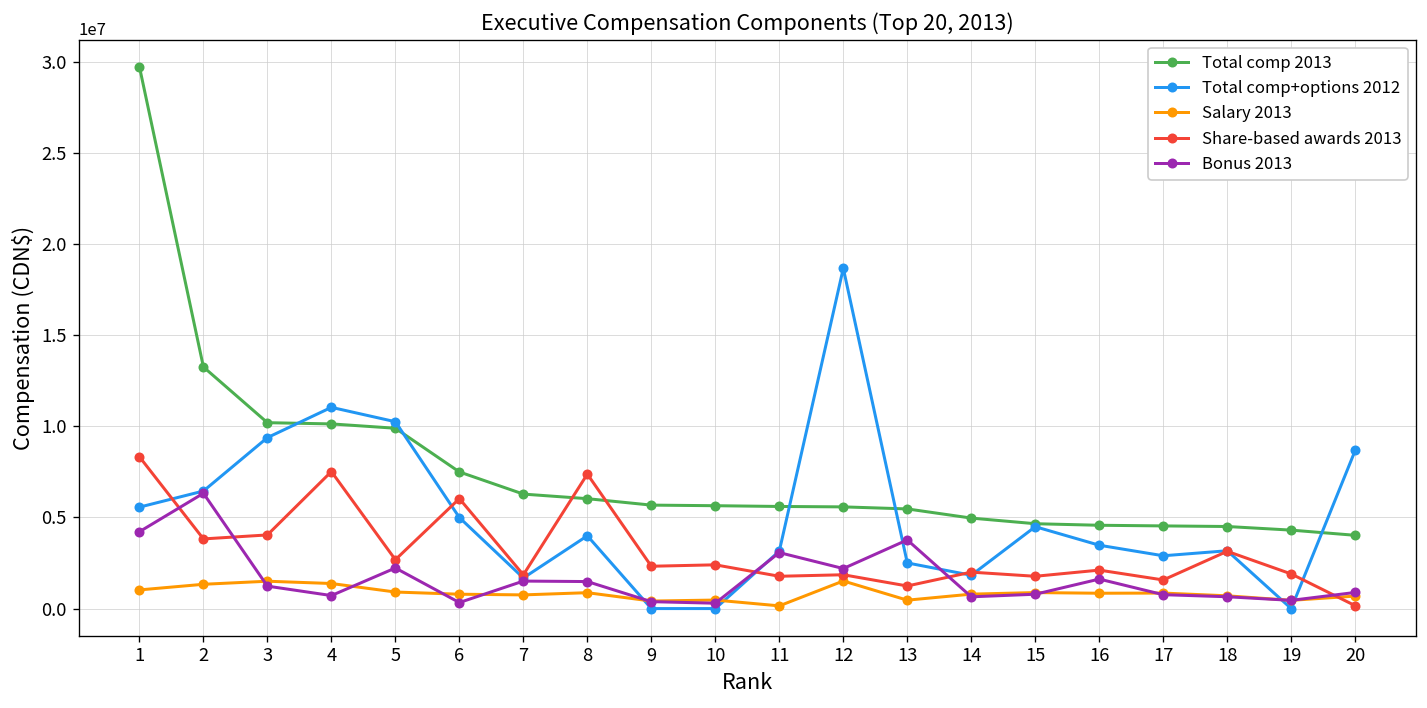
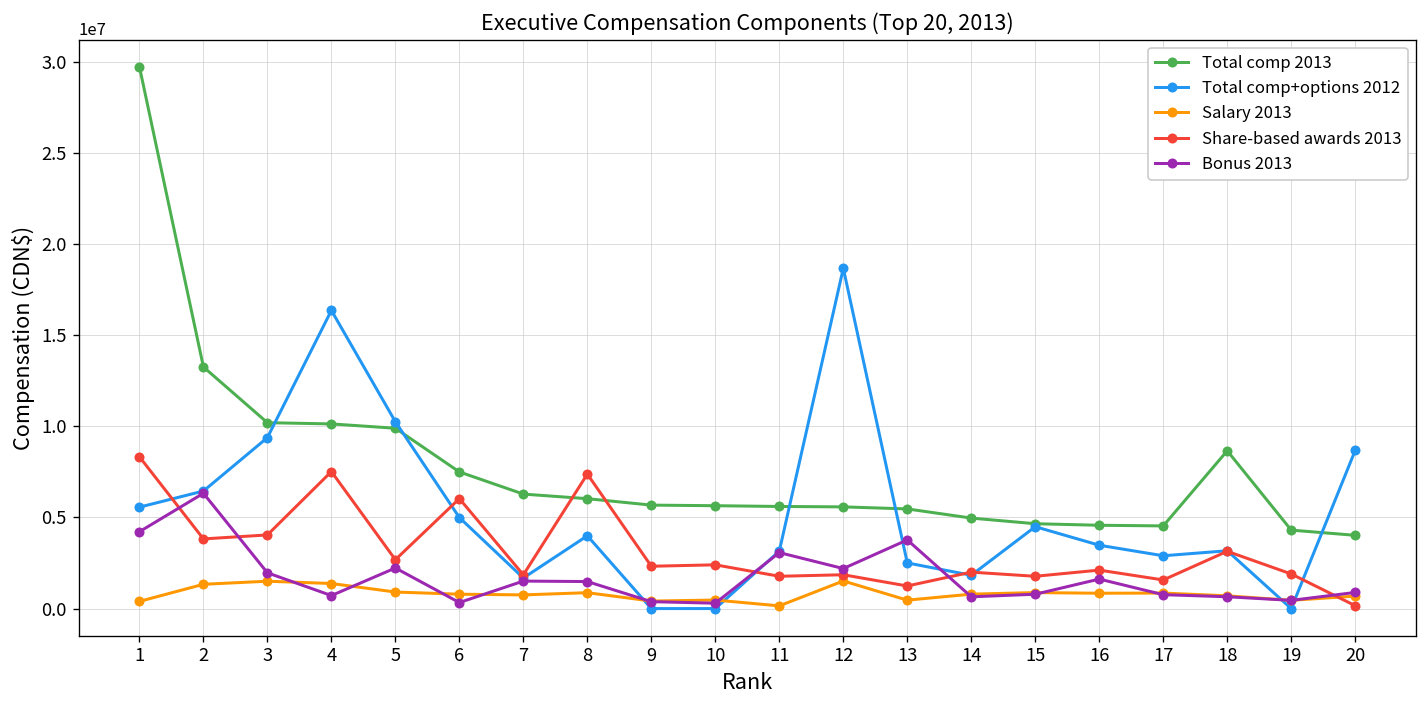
Salary 2013, 1: 1000000 -> 400000
Bonus 2013, 3: 1200000 -> 2000000
Total comp+options 2012, 4: 11000000 -> 16400000
Total comp 2013, 18: 4500000 -> 8700000
